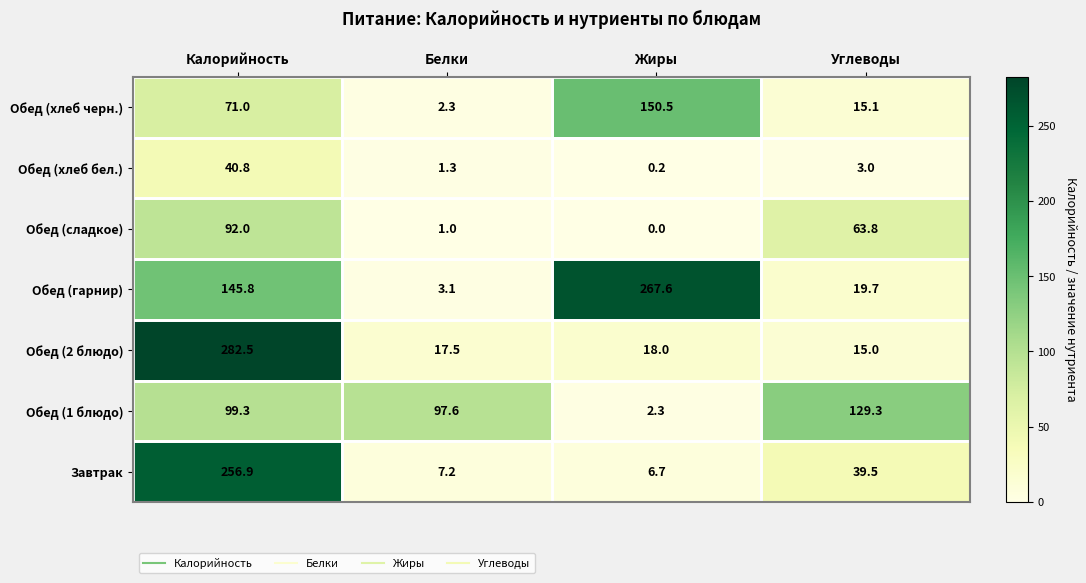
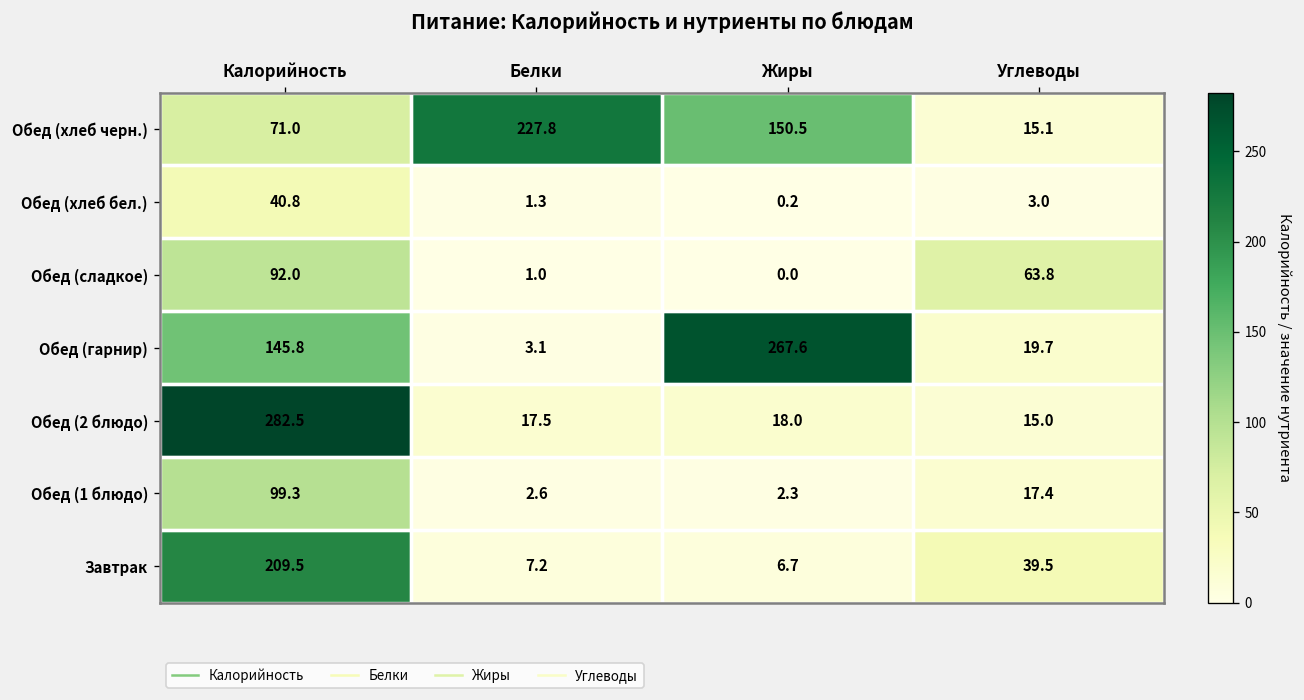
Обед (хлеб черн.), Белки: 2.3 -> 227.8
Обед (1 блюдо), Белки: 97.6 -> 2.6
Обед (1 блюдо), Углеводы: 129.3 -> 17.4
Завтрак, Калорийность: 256.9 -> 209.5
